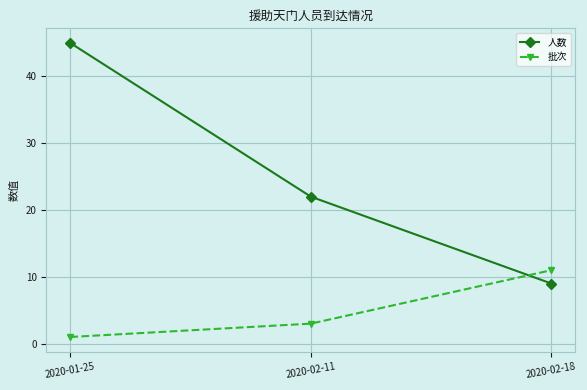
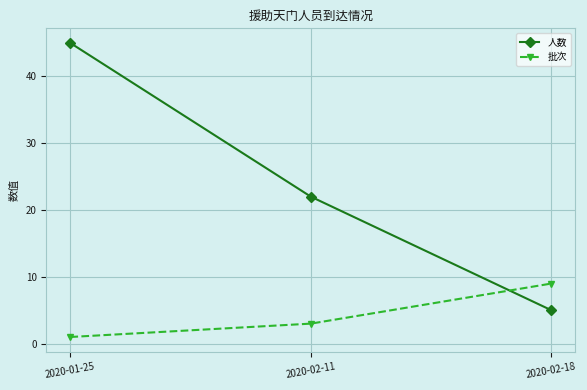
人数, 2020-02-18: 9 -> 5
批次, 2020-02-18: 11 -> 9
